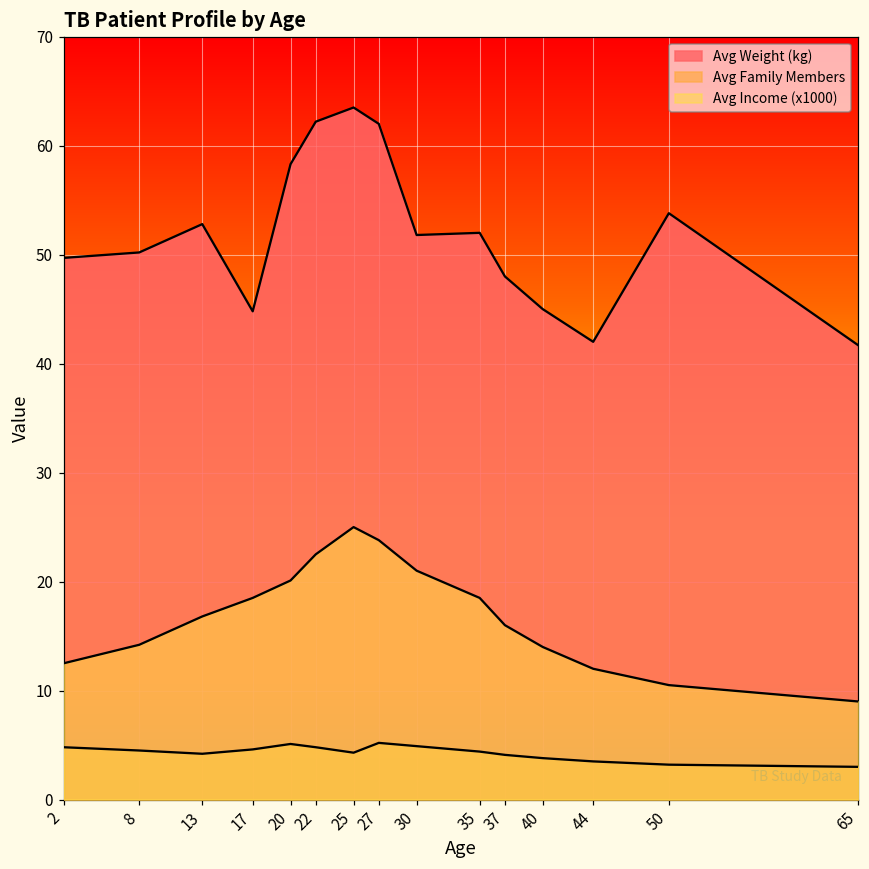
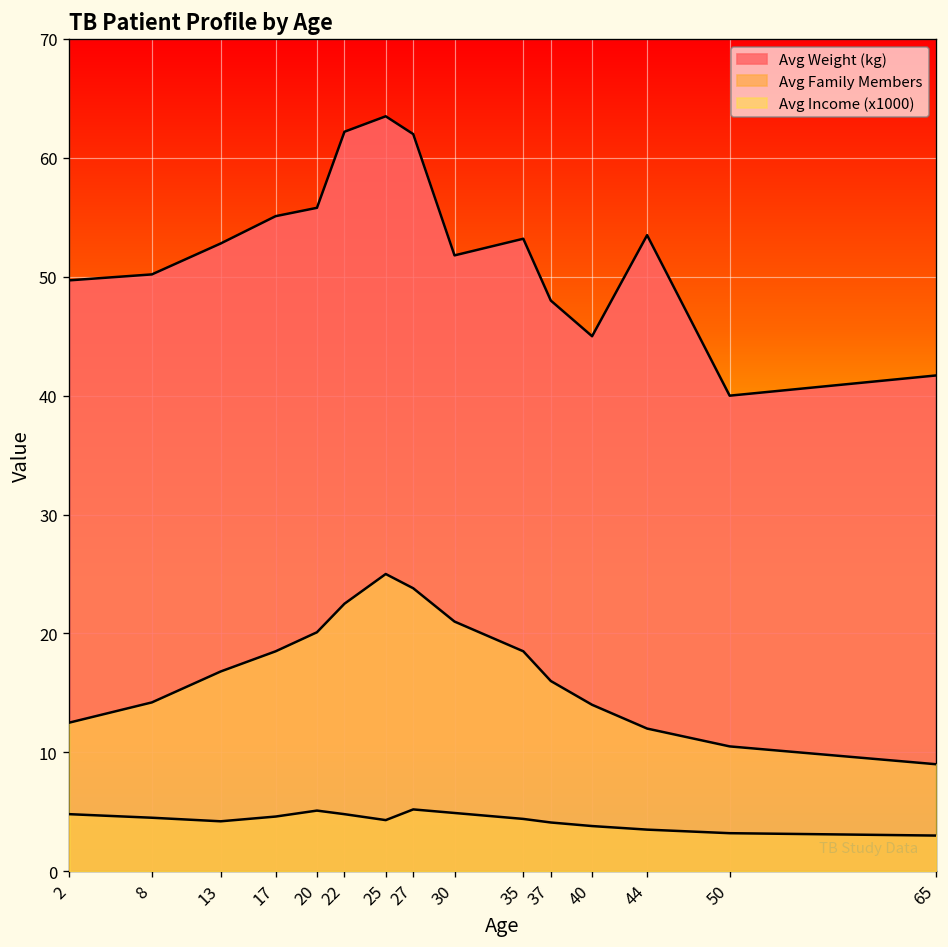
Avg Weight (kg), 17: 45 -> 55
Avg Weight (kg), 20: 58 -> 56
Avg Weight (kg), 35: 52 -> 53
Avg Weight (kg), 44: 42 -> 54
Avg Weight (kg), 50: 54 -> 40
